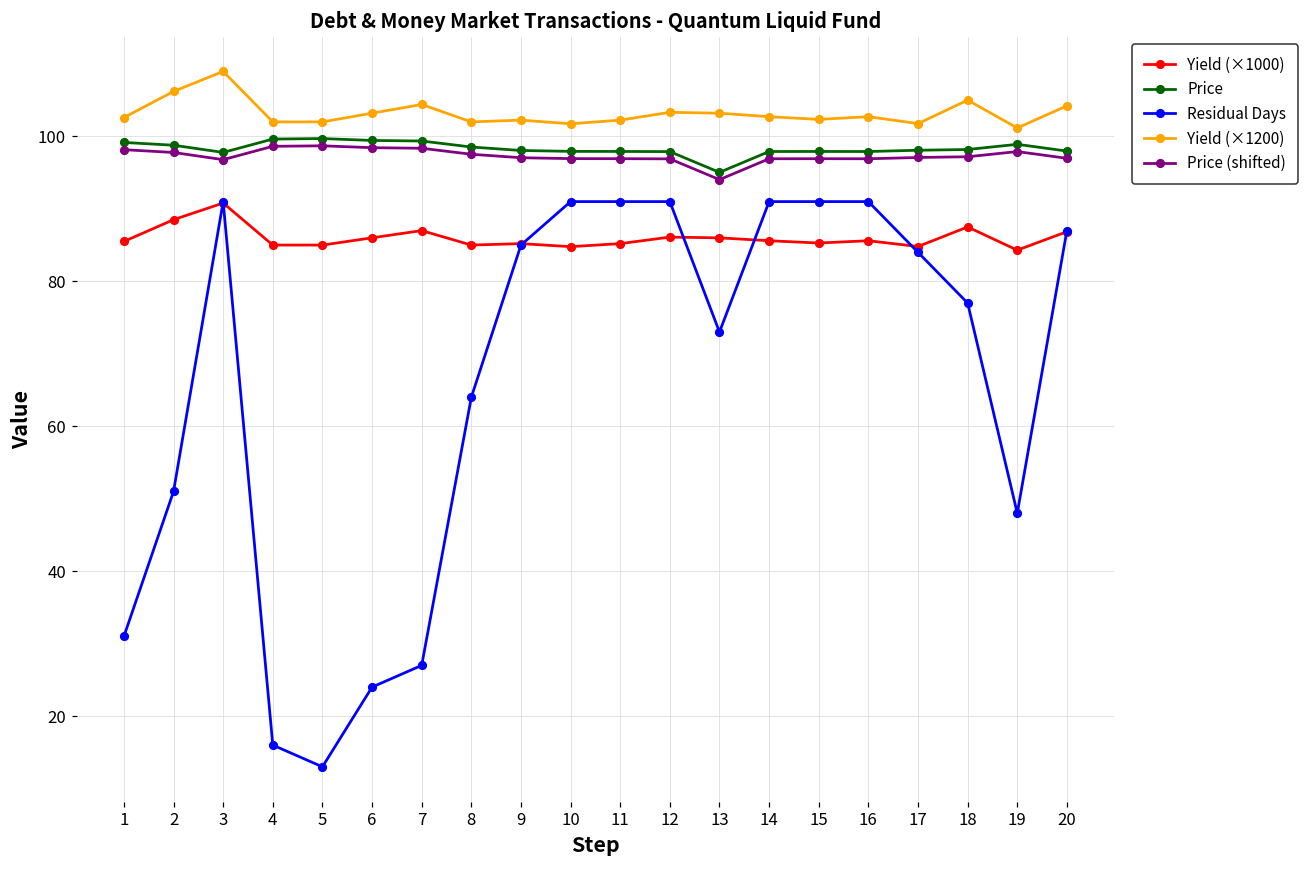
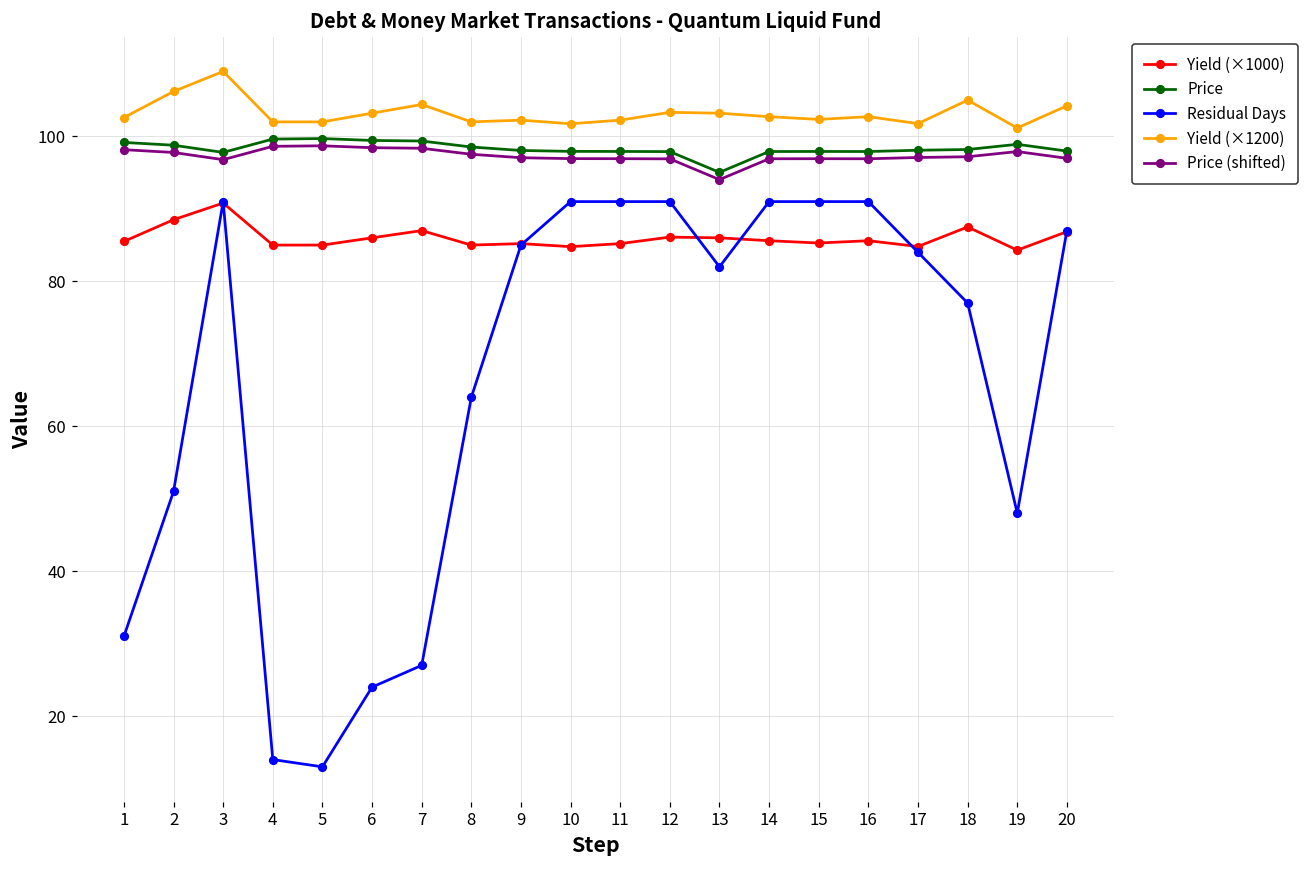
Residual Days, 4: 16 -> 14
Residual Days, 13: 73 -> 82
